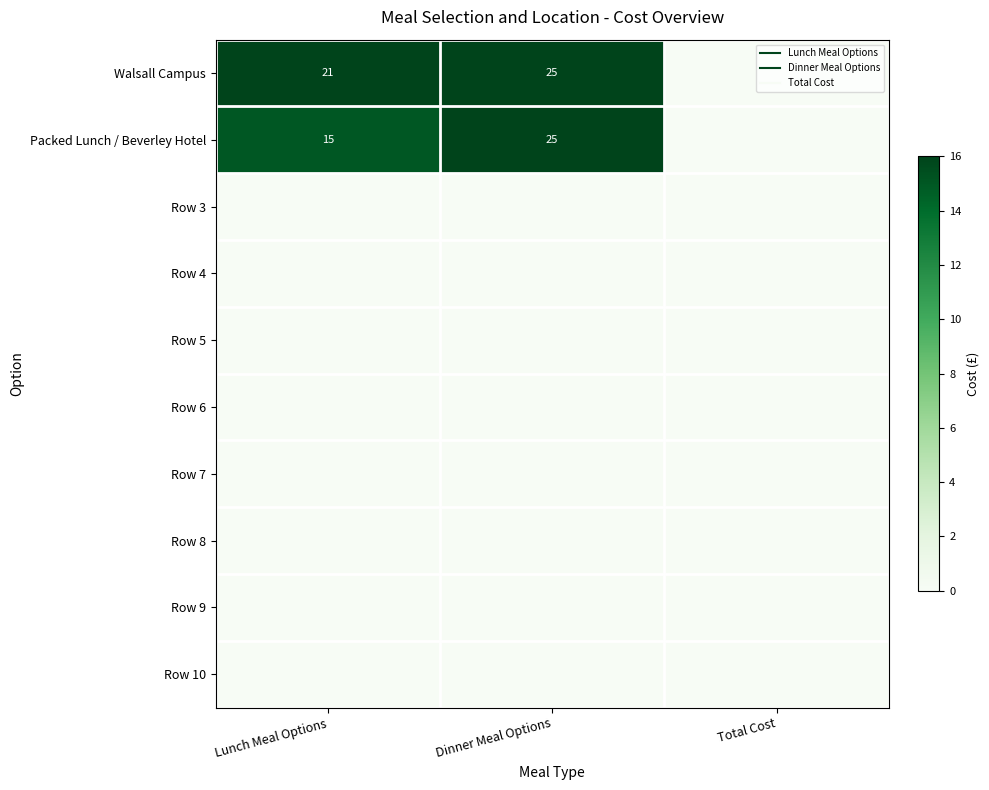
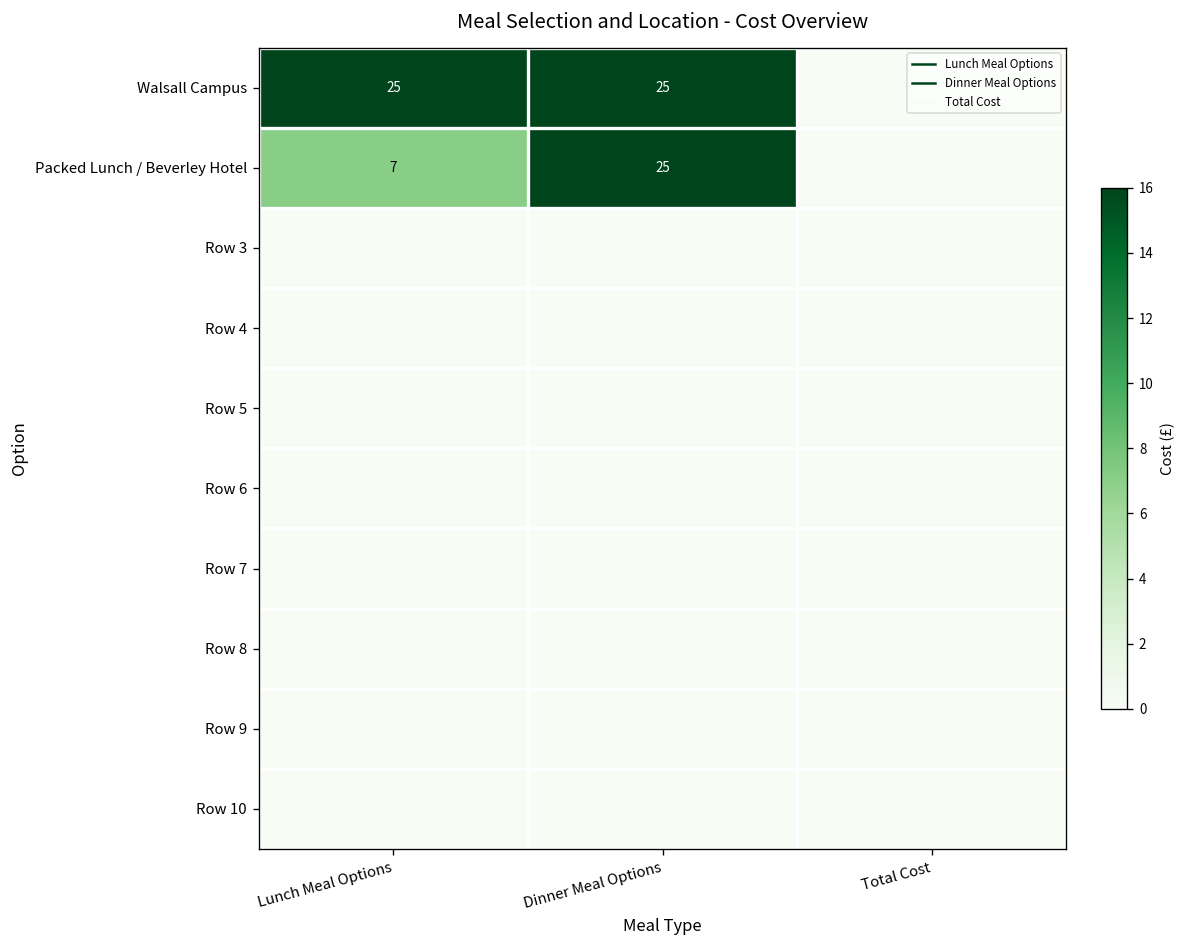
Walsall Campus, Lunch Meal Options: 21 -> 25
Packed Lunch / Beverley Hotel, Lunch Meal Options: 15 -> 7
